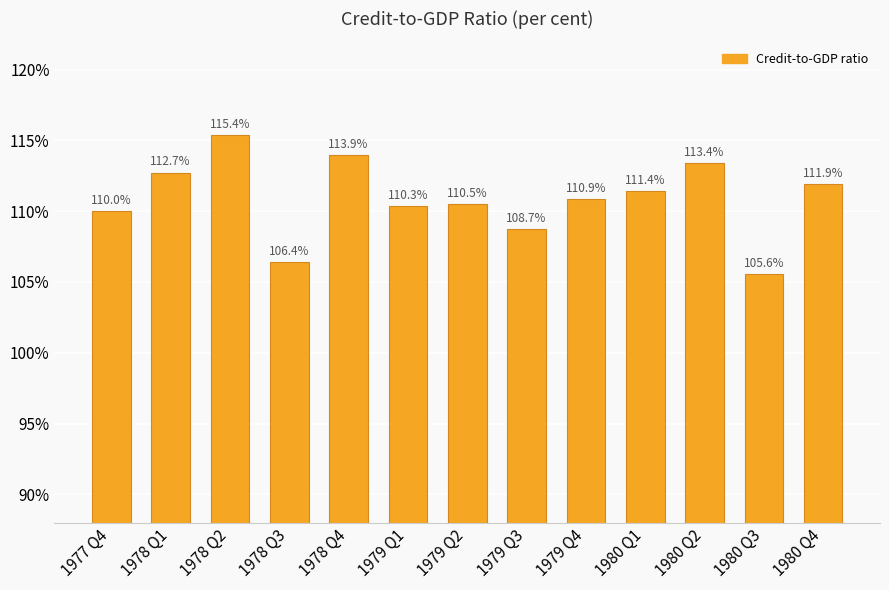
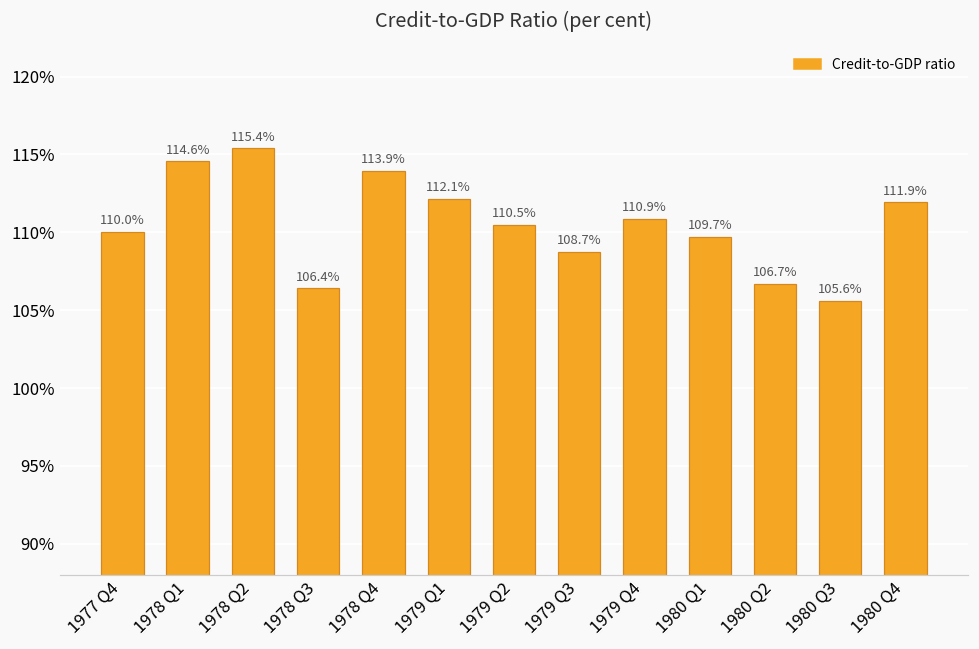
1978 Q1: 112.7% -> 114.6%
1979 Q1: 110.3% -> 112.1%
1980 Q1: 111.4% -> 109.7%
1980 Q2: 113.4% -> 106.7%
